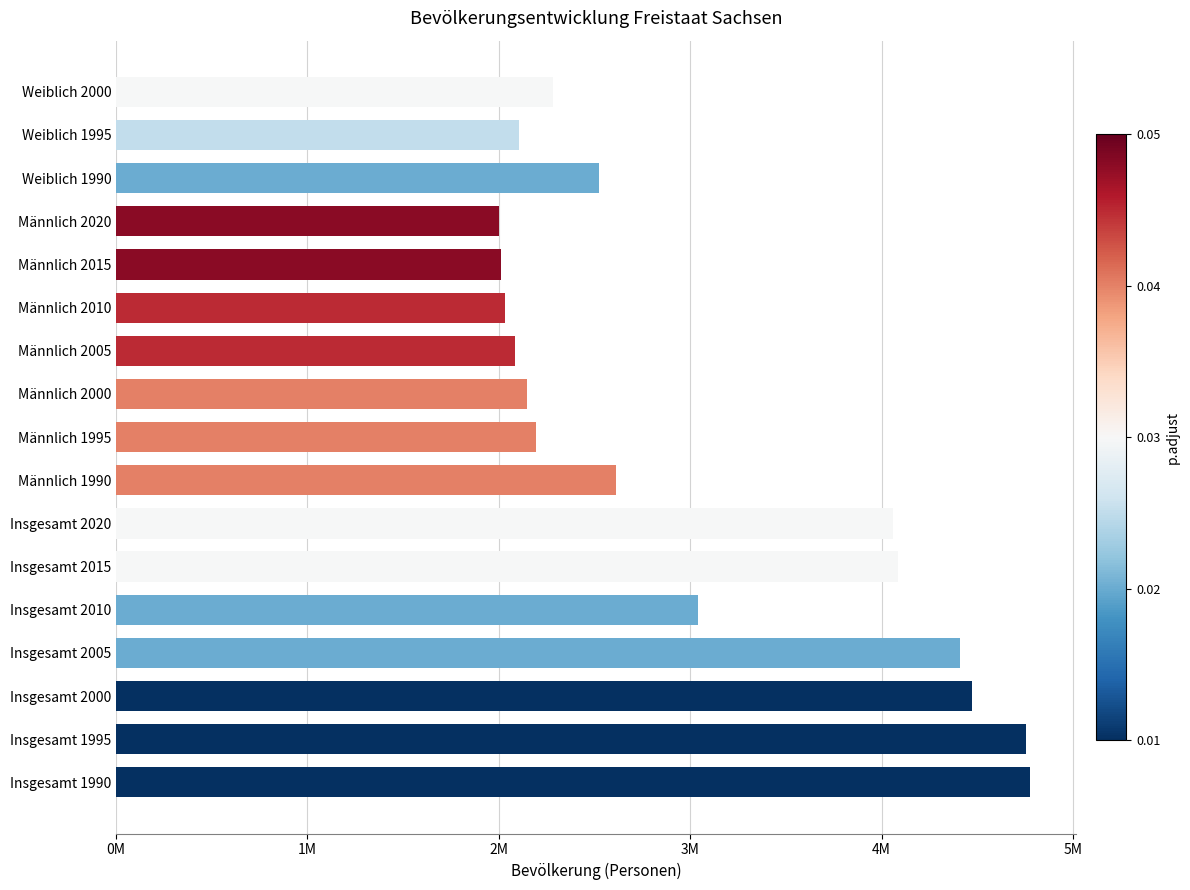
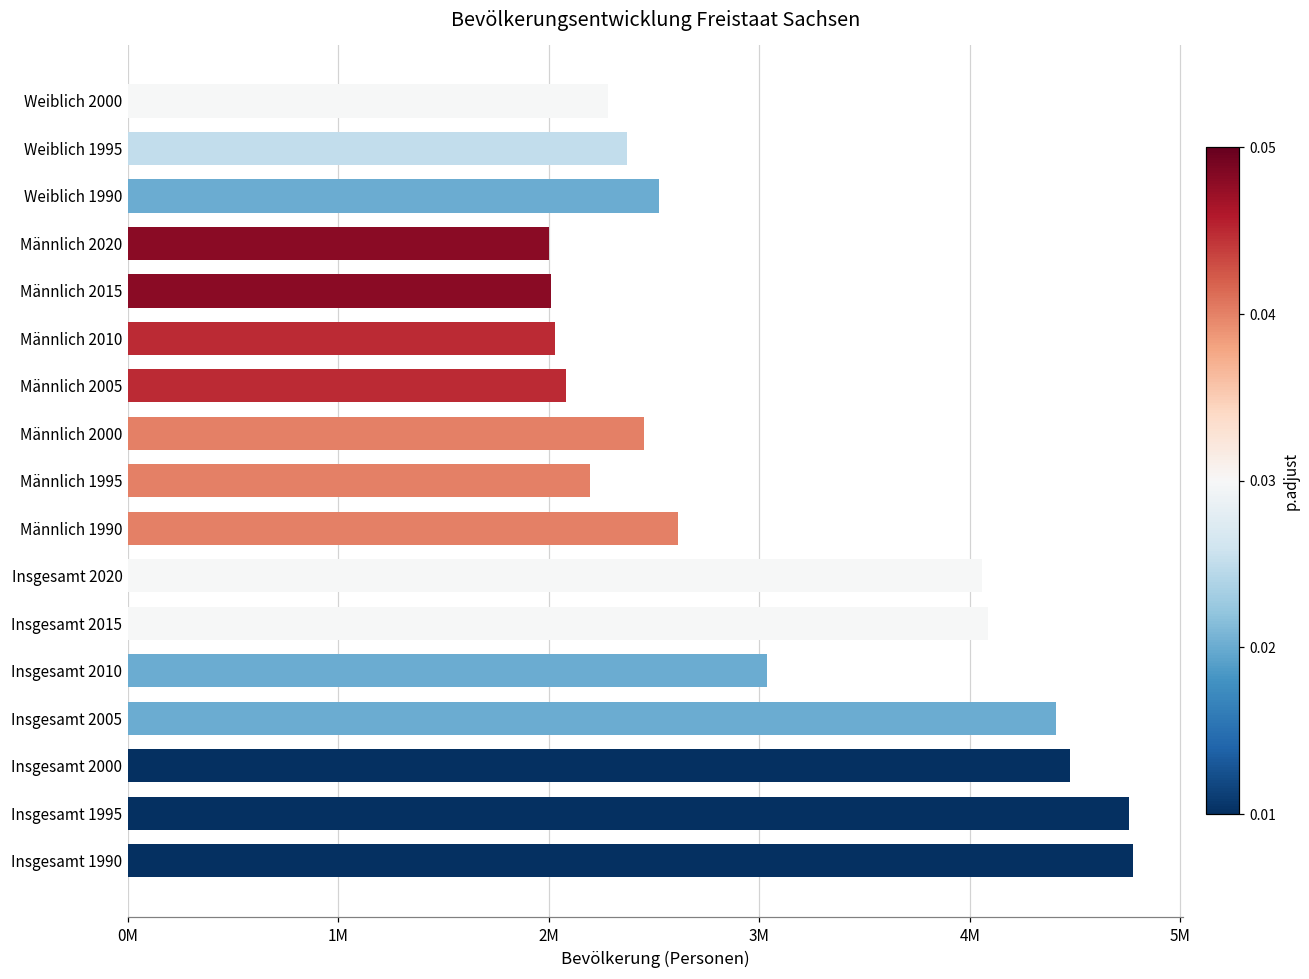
Weiblich 1995: 2110000 -> 2370000
Männlich 2000: 2140000 -> 2450000
